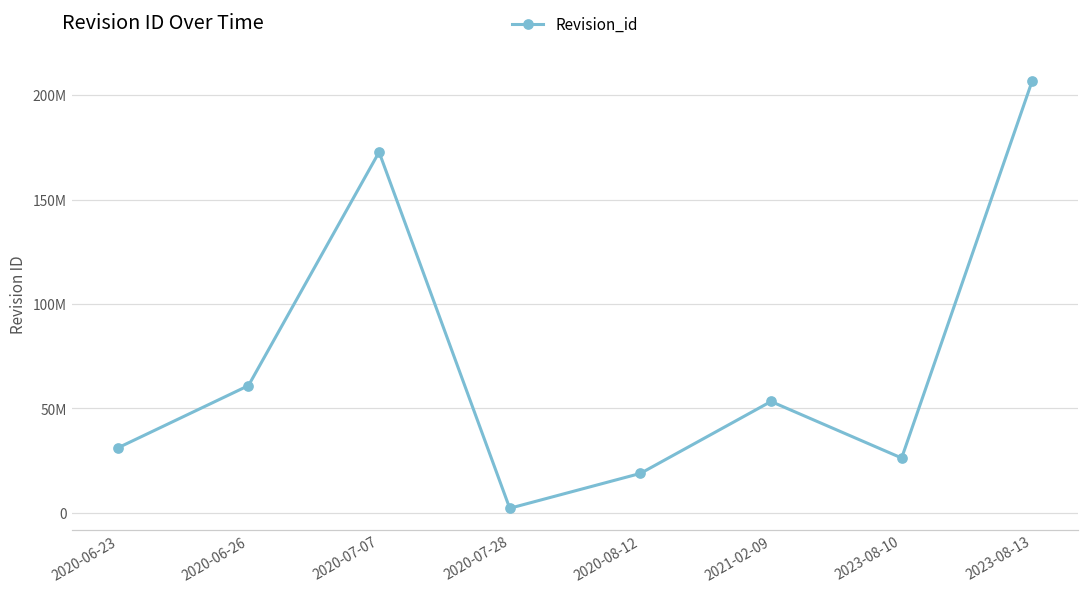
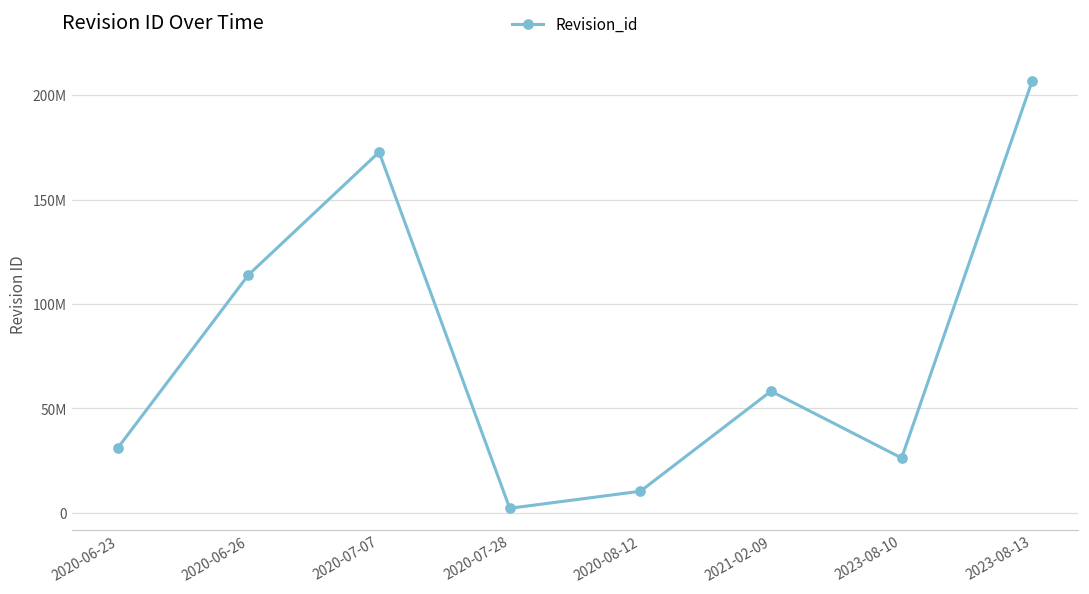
2020-06-26: 61000000 -> 114000000
2020-08-12: 19000000 -> 10000000
2021-02-09: 53000000 -> 58000000
